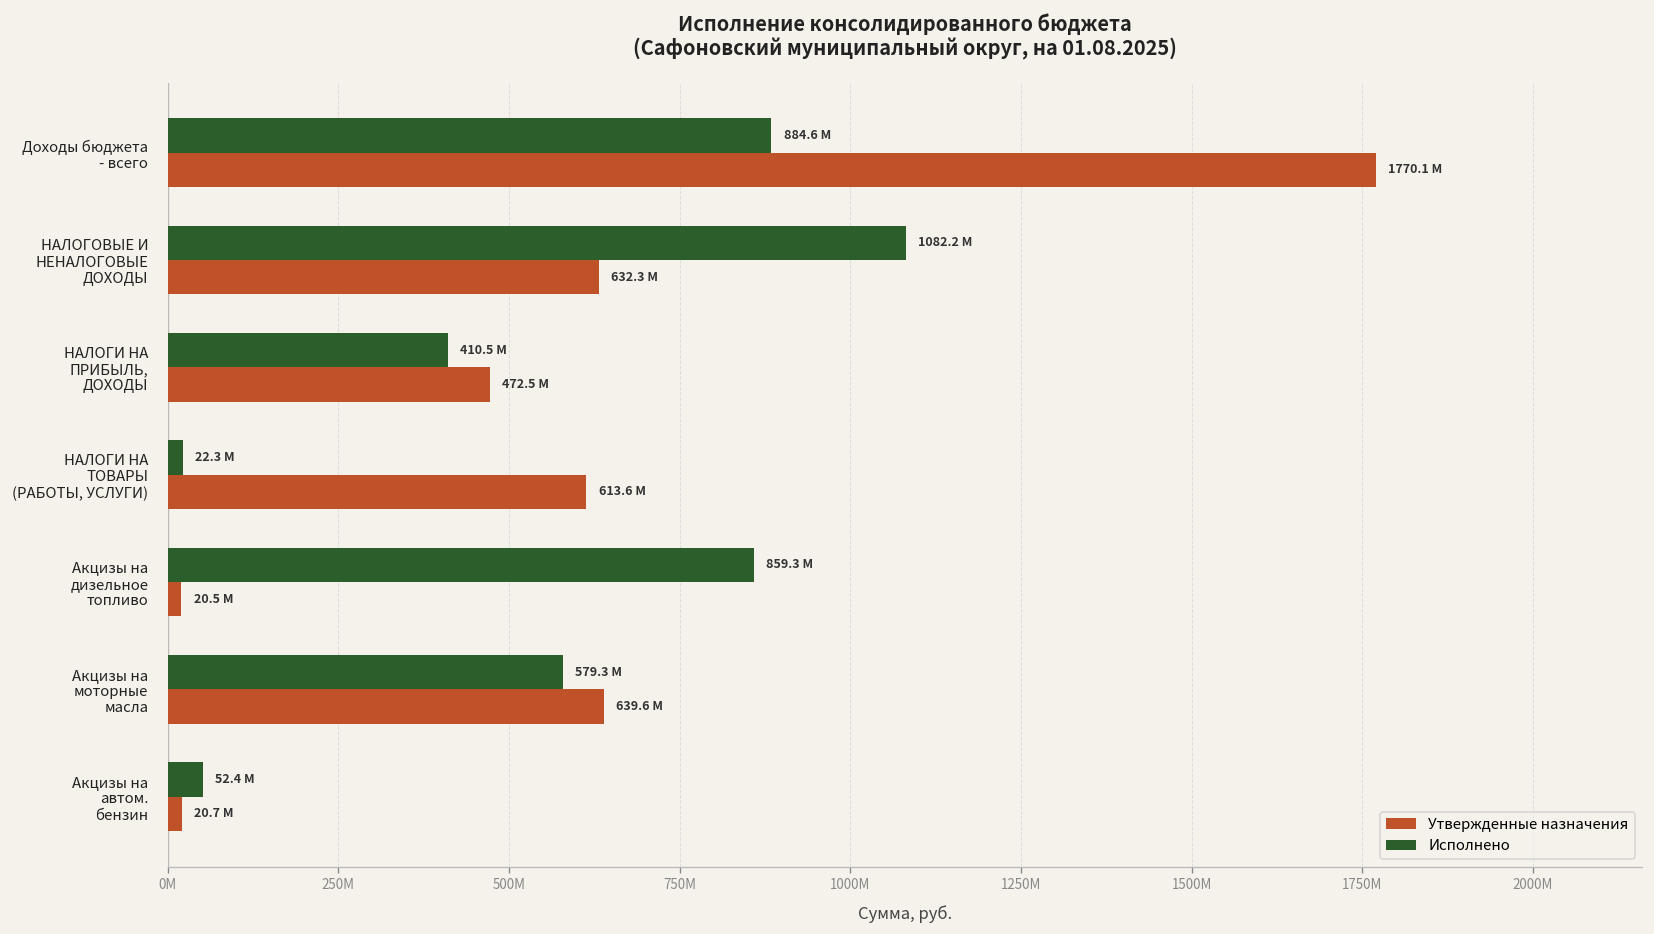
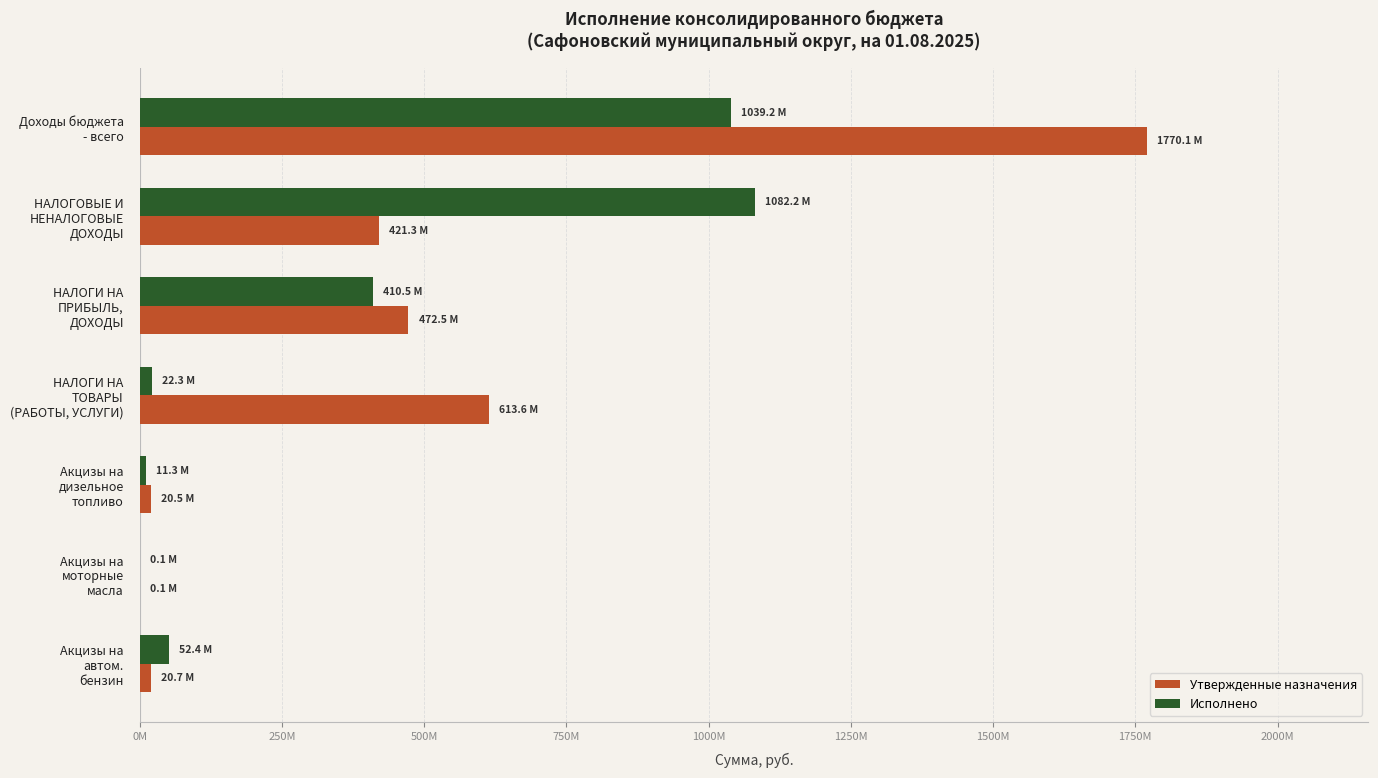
Исполнено, Доходы бюджета - всего: 884.6 -> 1039.2
Утвержденные назначения, НАЛОГОВЫЕ И НЕНАЛОГОВЫЕ ДОХОДЫ: 632.3 -> 421.3
Исполнено, Акцизы на дизельное топливо: 859.3 -> 11.3
Исполнено, Акцизы на моторные масла: 579.3 -> 0.1
Утвержденные назначения, Акцизы на моторные масла: 639.6 -> 0.1
